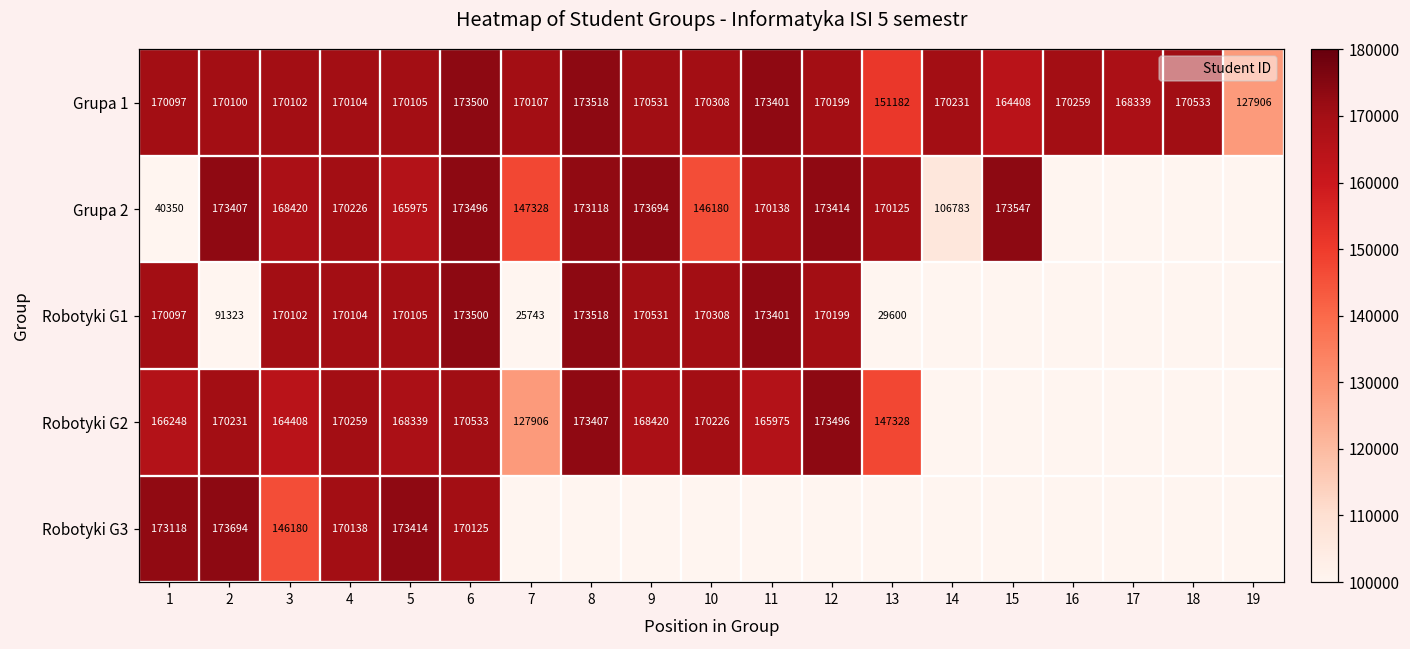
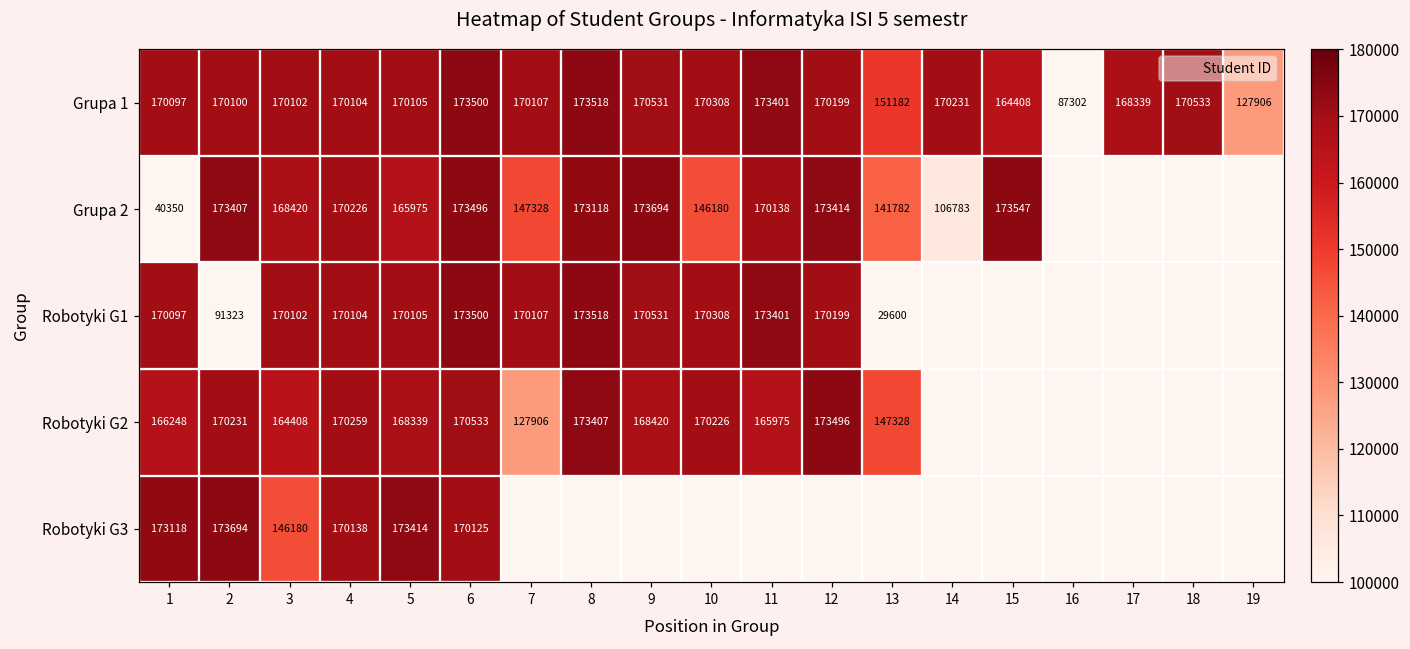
Grupa 1, 16: 170259 -> 87302
Grupa 2, 13: 170125 -> 141782
Robotyki G1, 7: 25743 -> 170107
